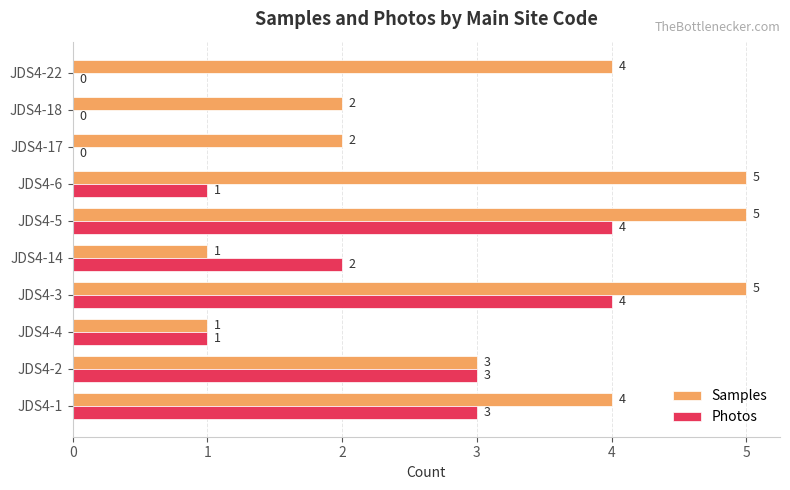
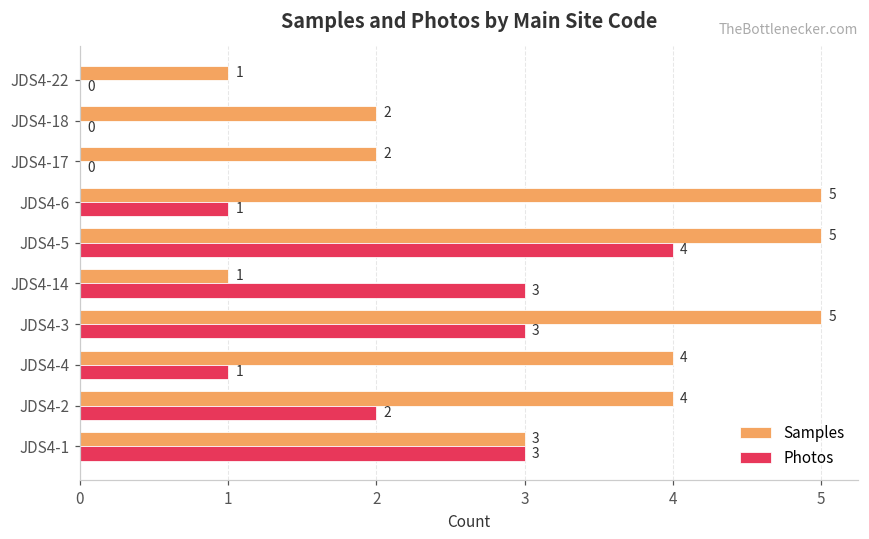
Samples, JDS4-22: 4 -> 1
Photos, JDS4-14: 2 -> 3
Photos, JDS4-3: 4 -> 3
Samples, JDS4-4: 1 -> 4
Samples, JDS4-2: 3 -> 4
Photos, JDS4-2: 3 -> 2
Samples, JDS4-1: 4 -> 3
